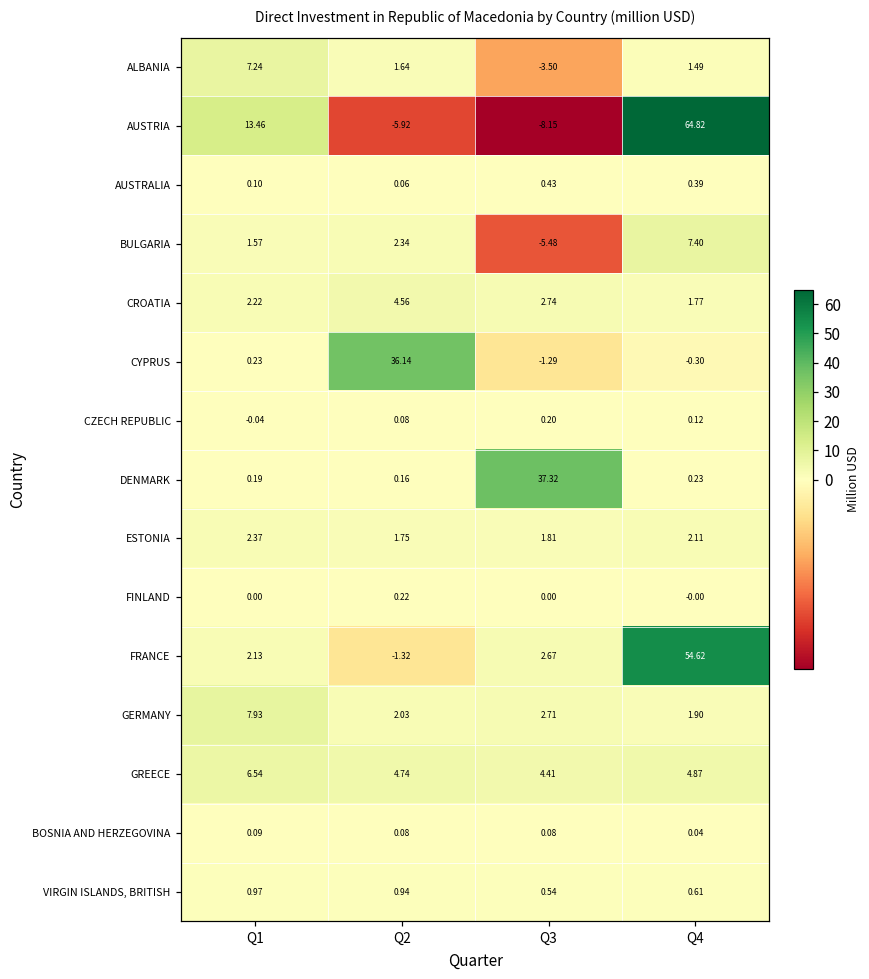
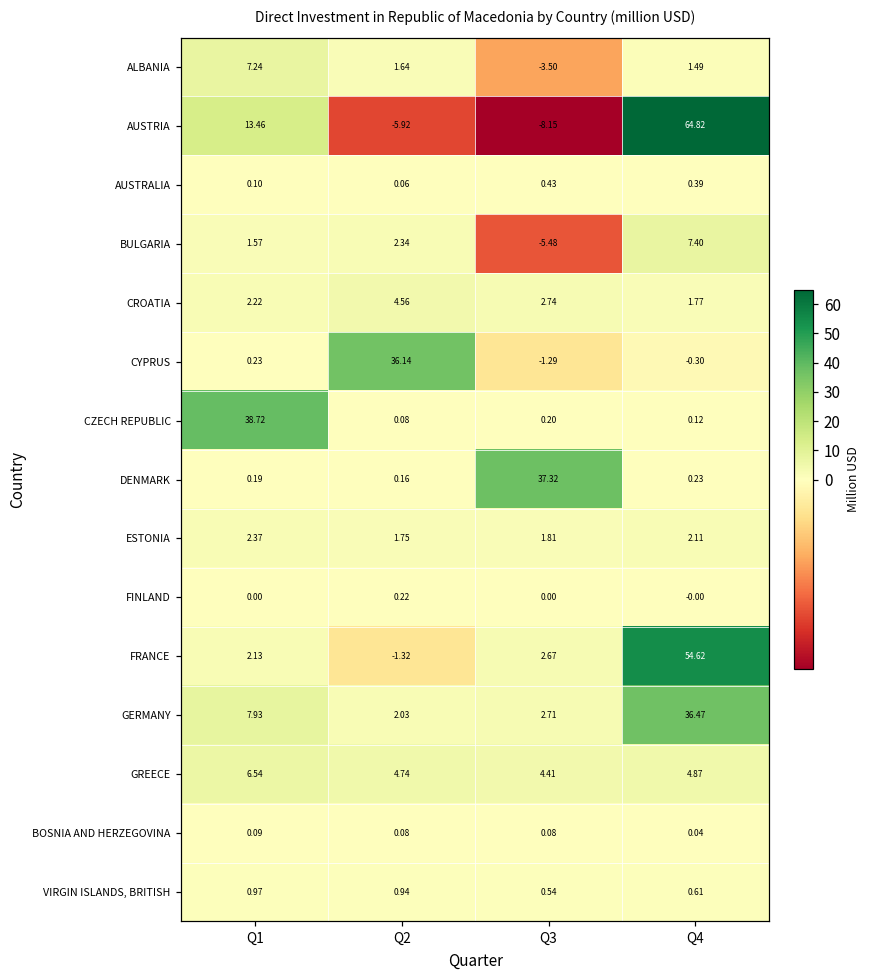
CZECH REPUBLIC, Q1: -0.04 -> 38.72
GERMANY, Q4: 1.90 -> 36.47
